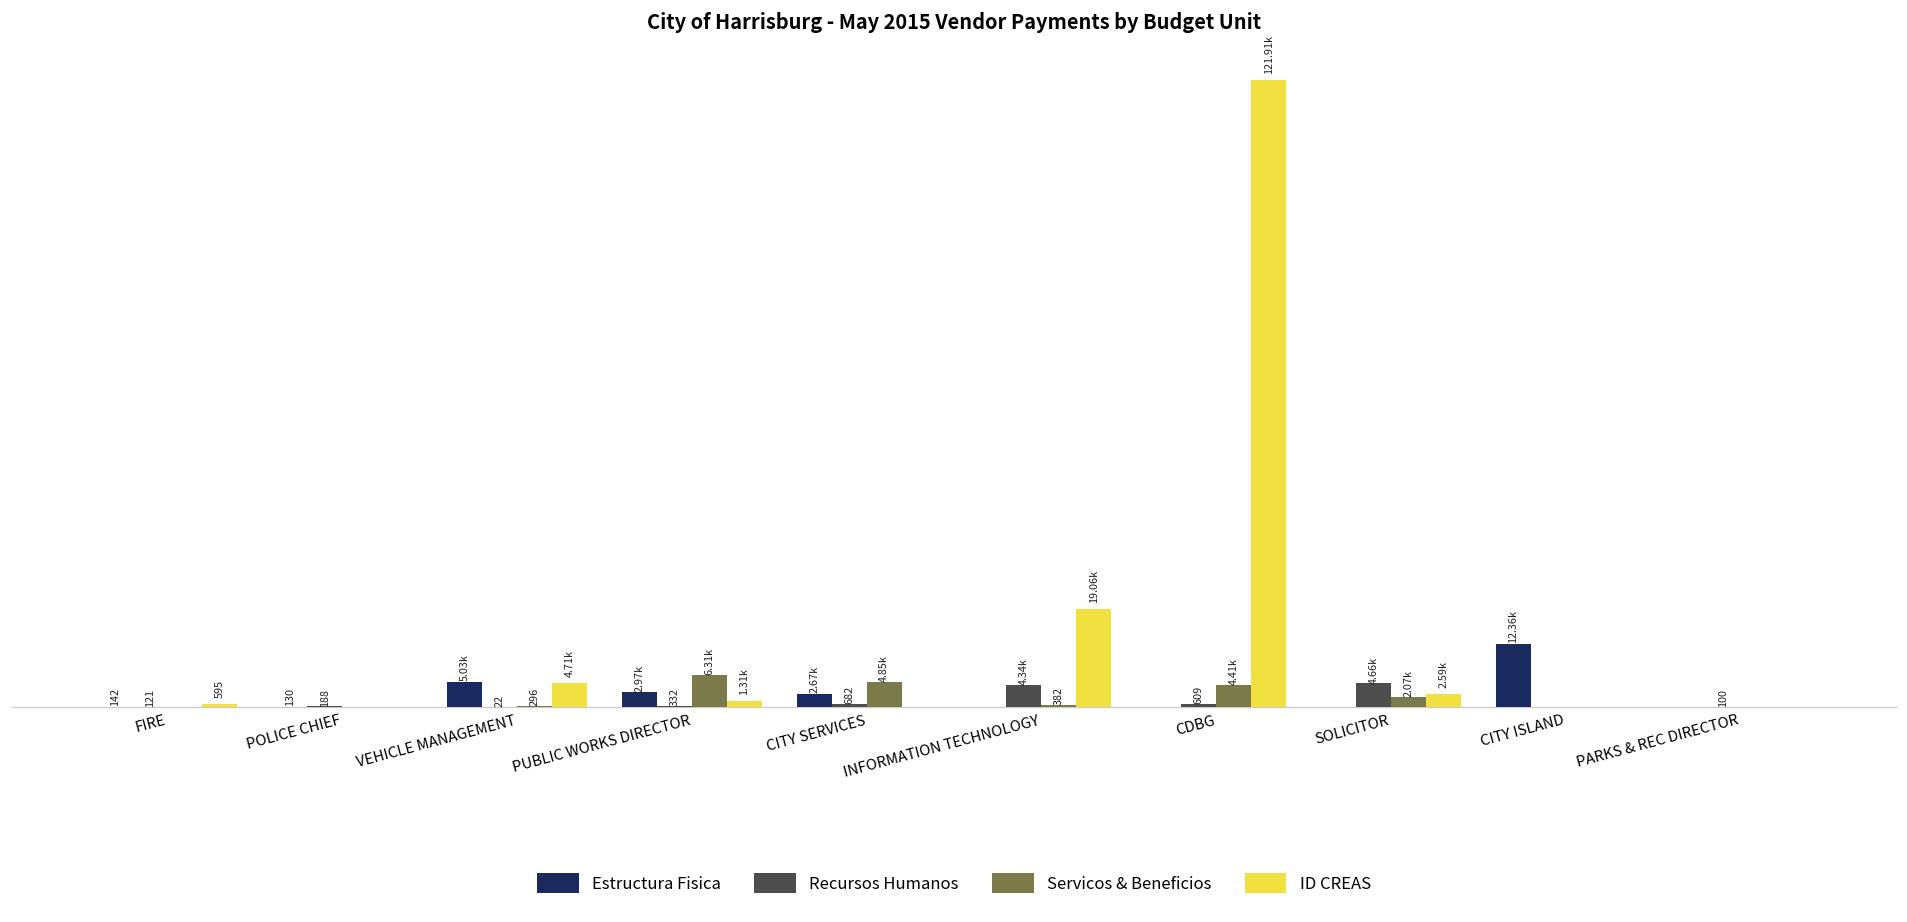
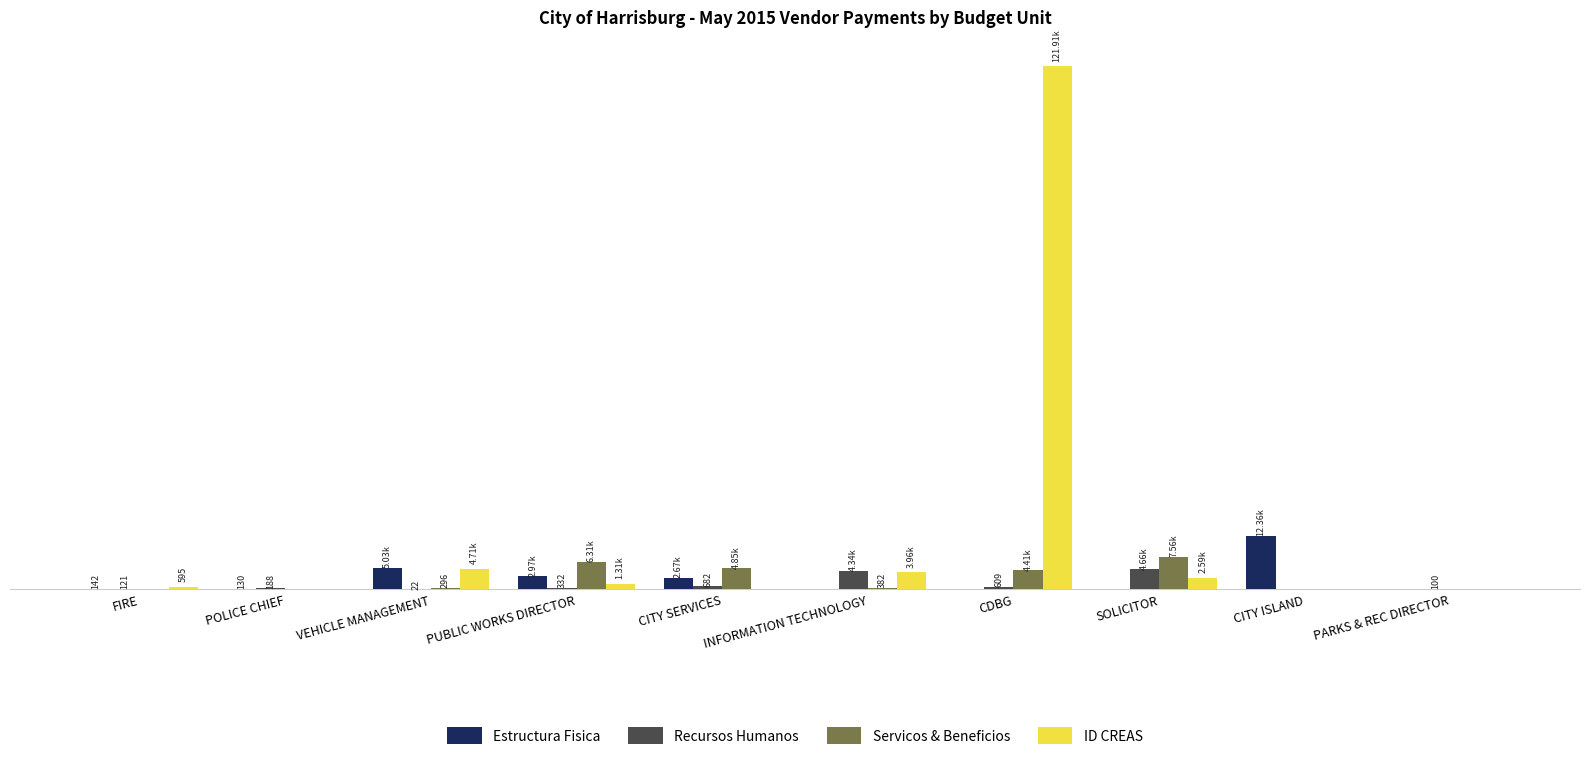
ID CREAS, INFORMATION TECHNOLOGY: 19.06k -> 3.96k
Servicos & Beneficios, SOLICITOR: 2.07k -> 7.56k
